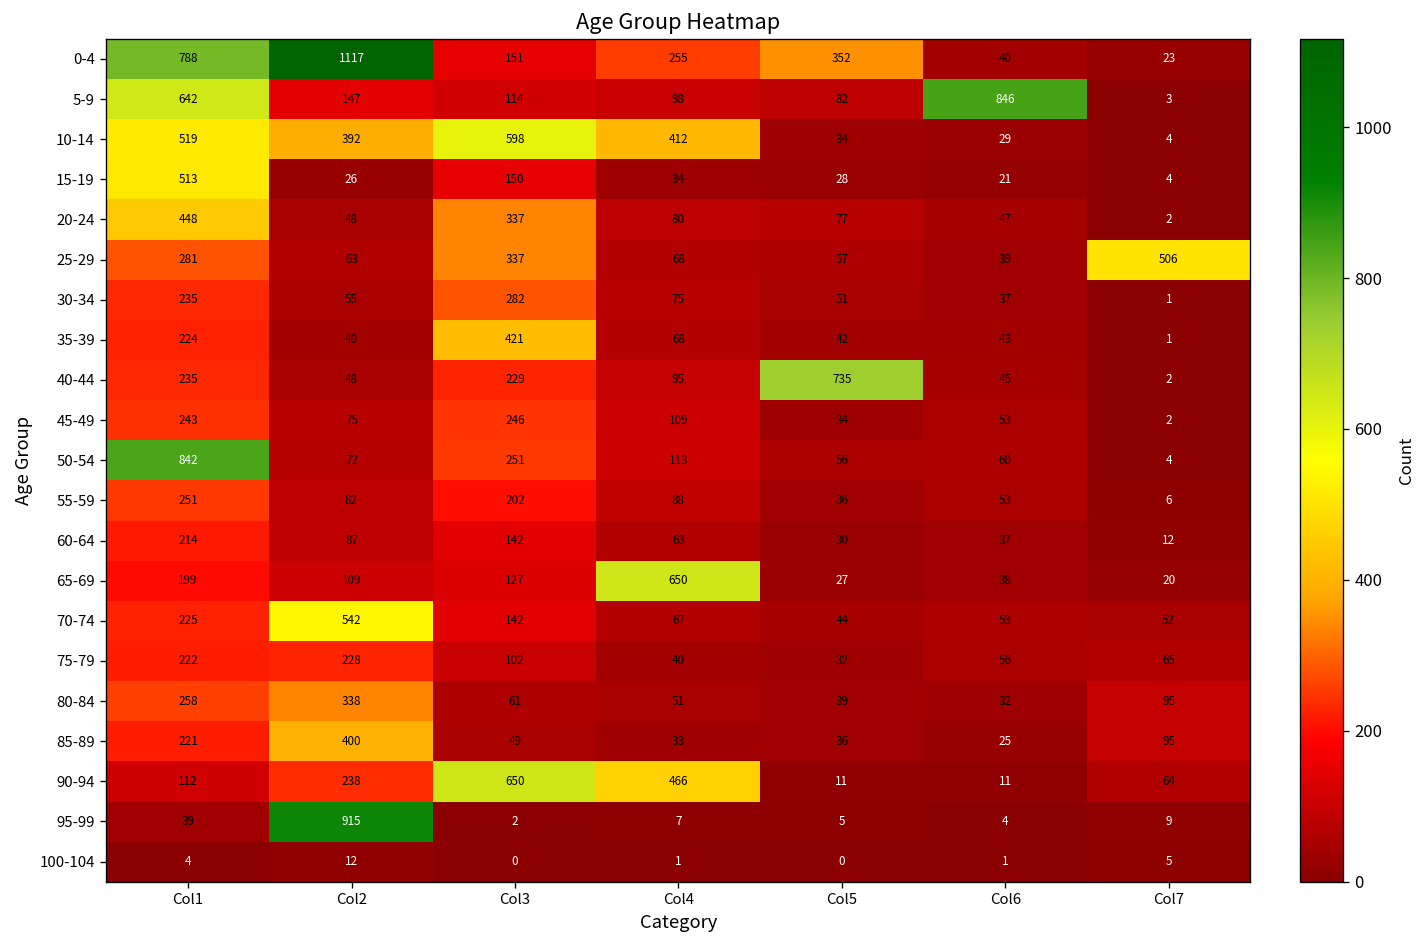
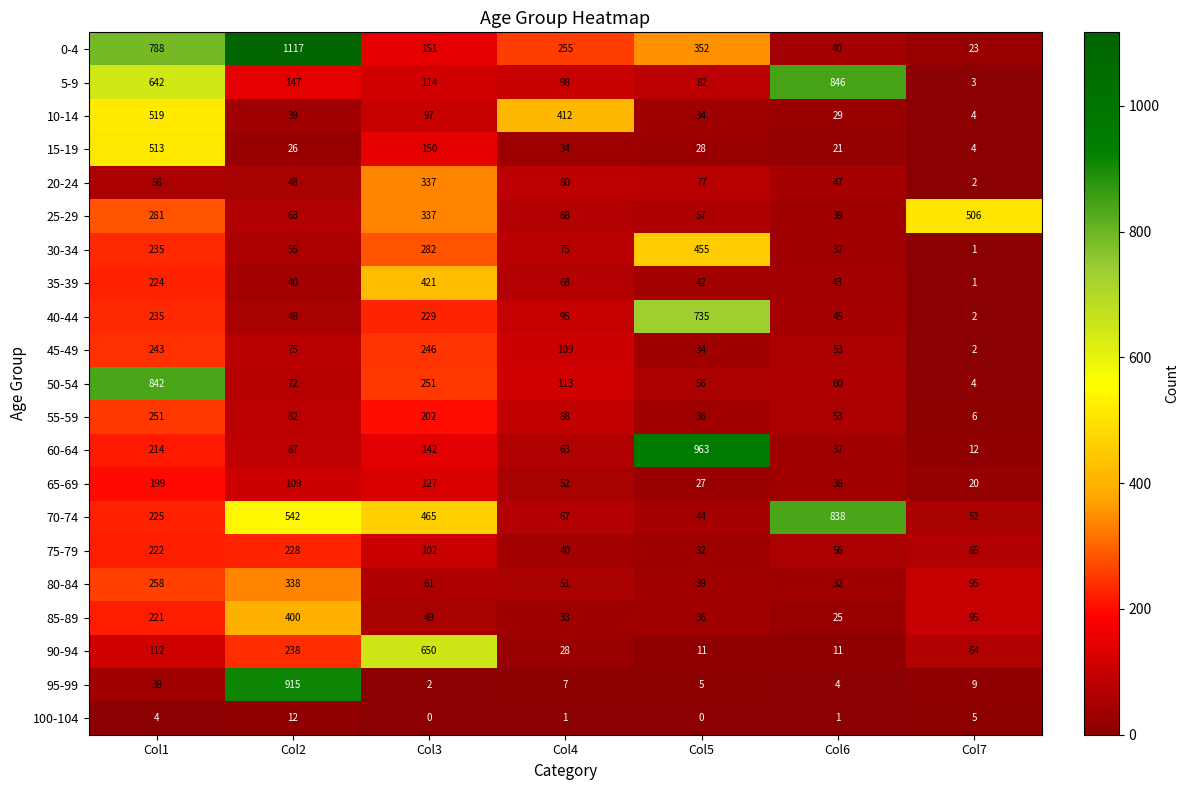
10-14, Col2: 392 -> 39
10-14, Col3: 598 -> 97
20-24, Col1: 448 -> 56
30-34, Col5: 51 -> 455
60-64, Col5: 30 -> 963
65-69, Col4: 650 -> 52
70-74, Col3: 142 -> 465
70-74, Col6: 59 -> 838
90-94, Col4: 466 -> 28
